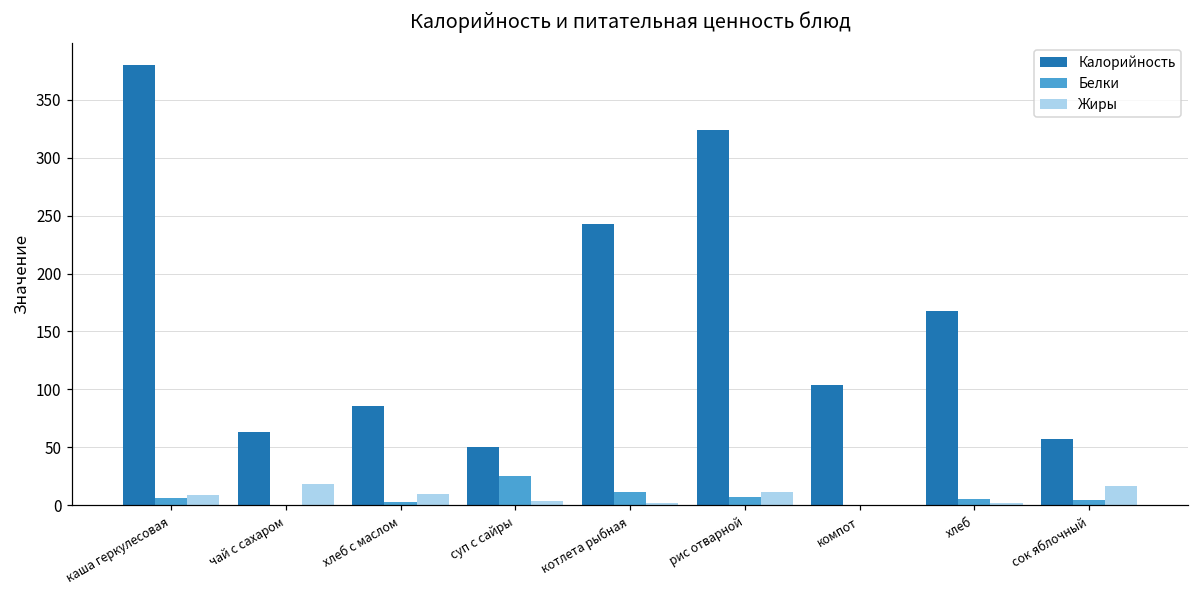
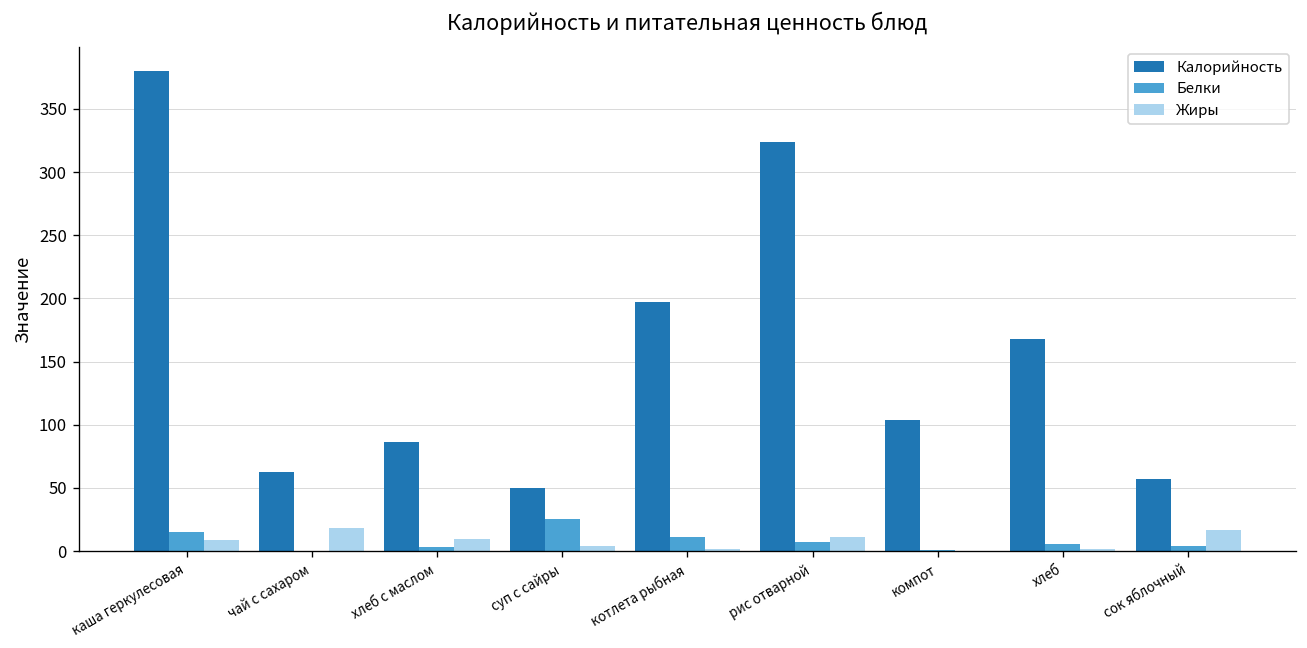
Белки, каша геркулесовая: 7 -> 15
Калорийность, котлета рыбная: 242 -> 197
